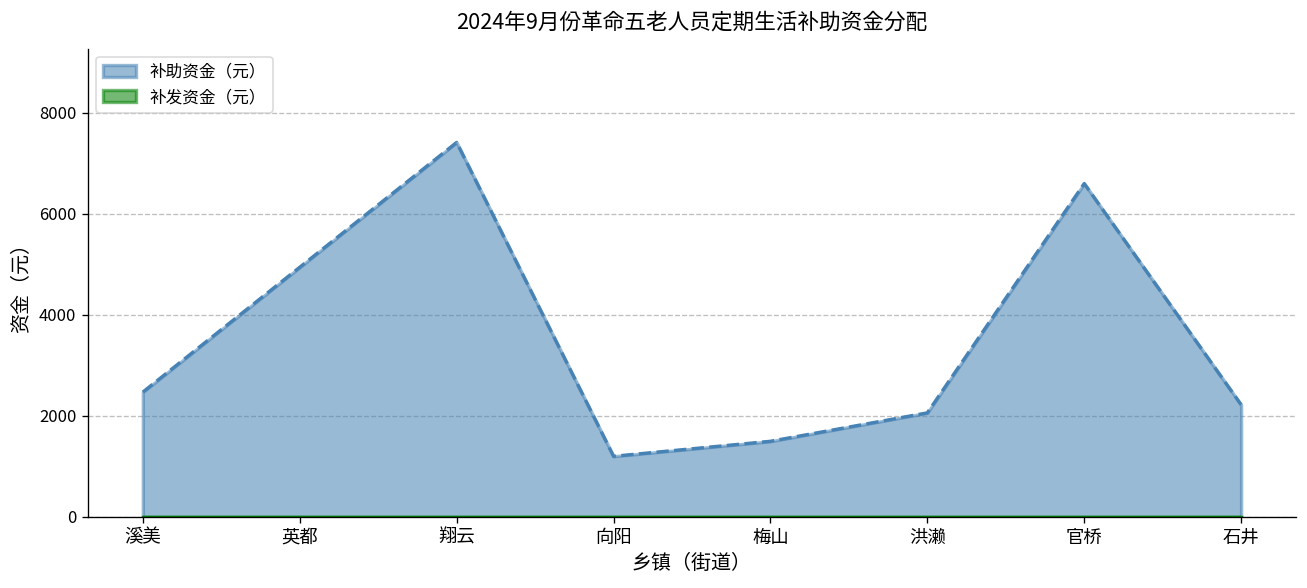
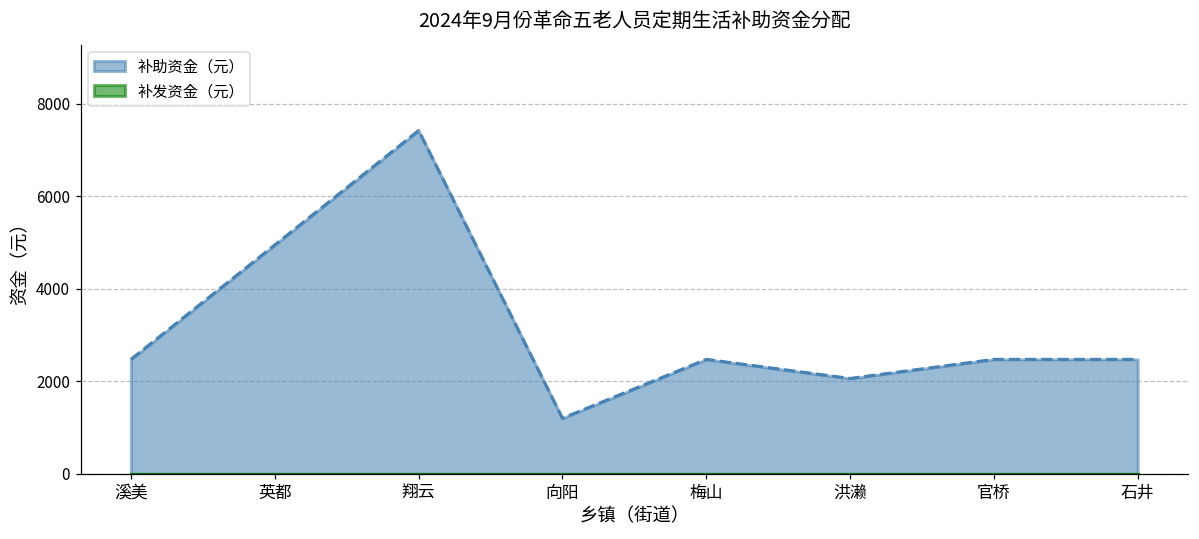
补助资金（元）, 梅山: 1500 -> 2500
补助资金（元）, 官桥: 6600 -> 2500
补助资金（元）, 石井: 2200 -> 2500
